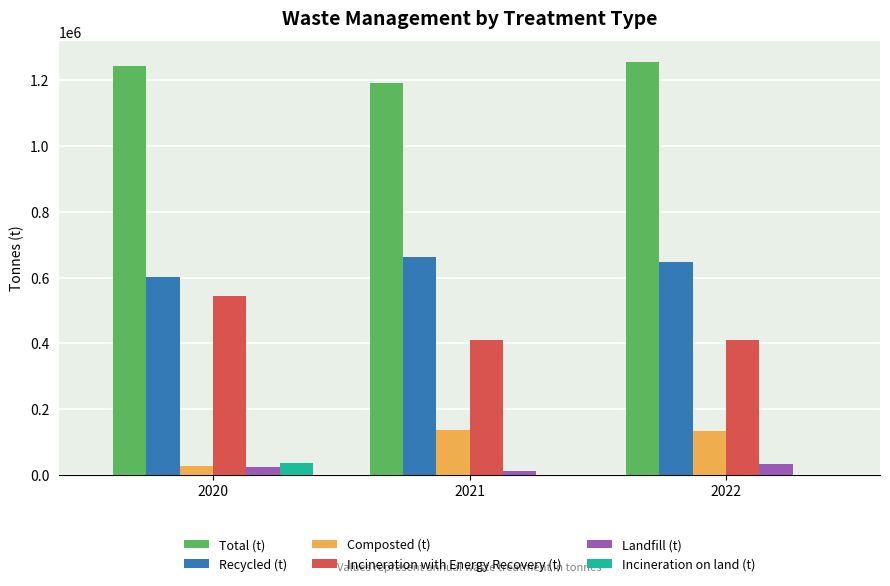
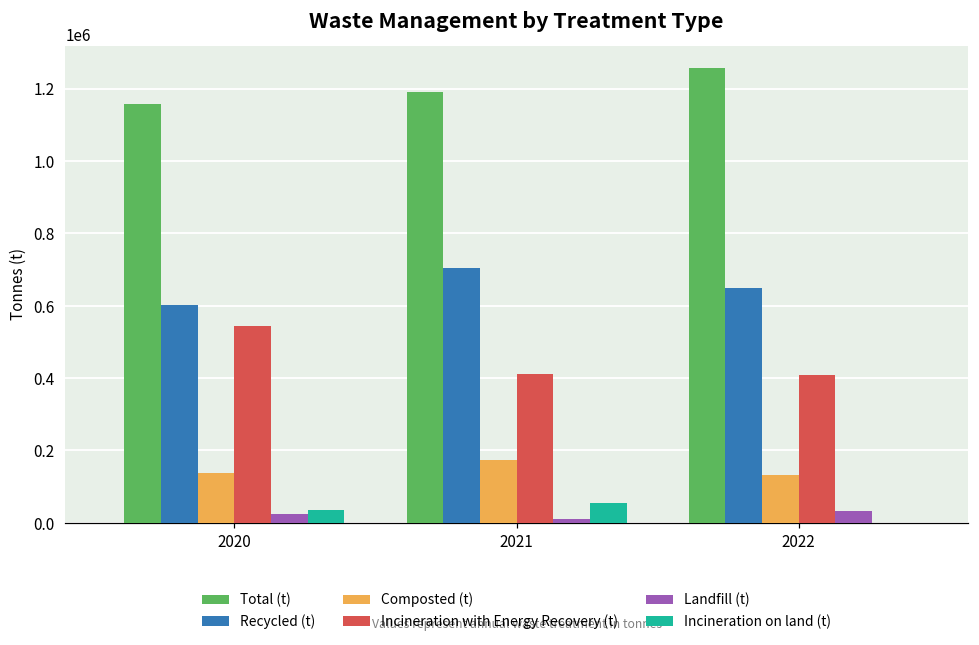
Total (t), 2020: 1240000 -> 1160000
Composted (t), 2020: 30000 -> 140000
Recycled (t), 2021: 660000 -> 700000
Composted (t), 2021: 140000 -> 170000
Incineration on land (t), 2021: 0 -> 50000
